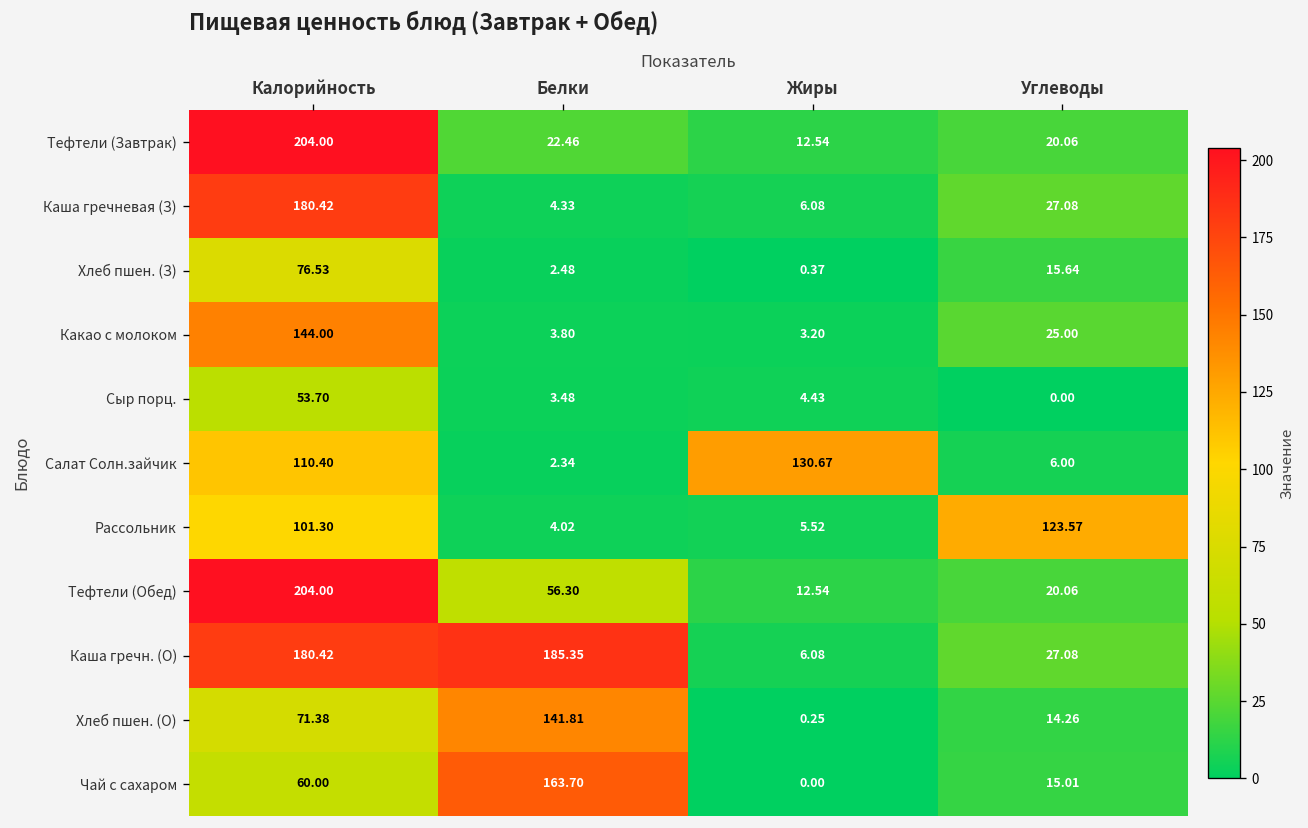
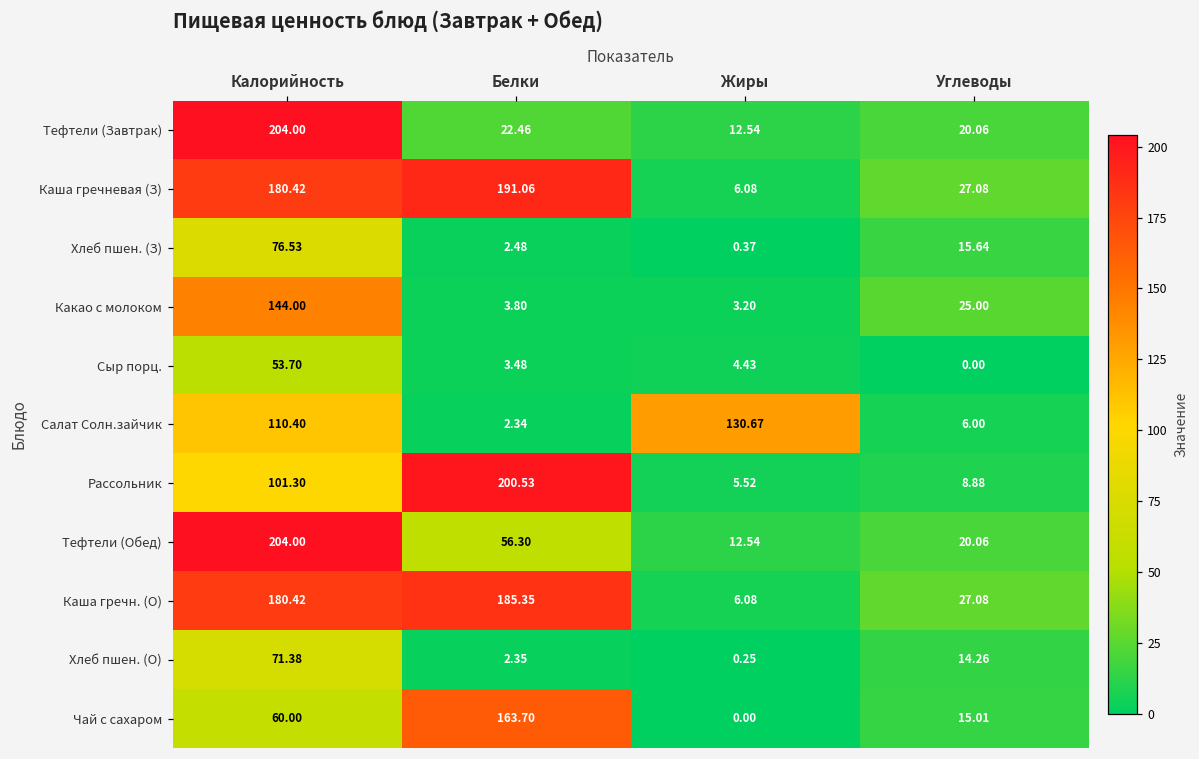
Каша гречневая (З), Белки: 4.33 -> 191.06
Рассольник, Белки: 4.02 -> 200.53
Рассольник, Углеводы: 123.57 -> 8.88
Хлеб пшен. (О), Белки: 141.81 -> 2.35
